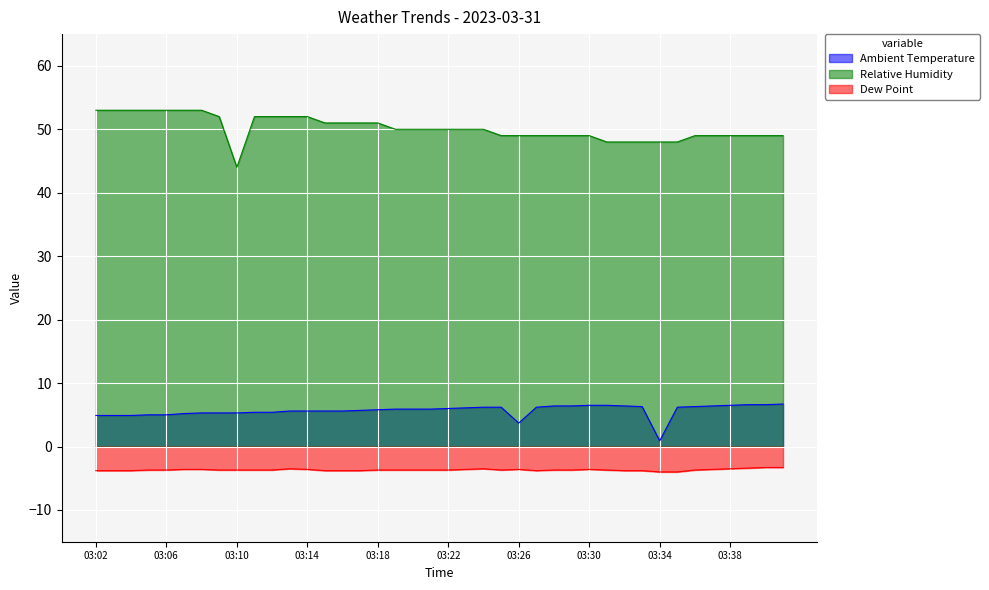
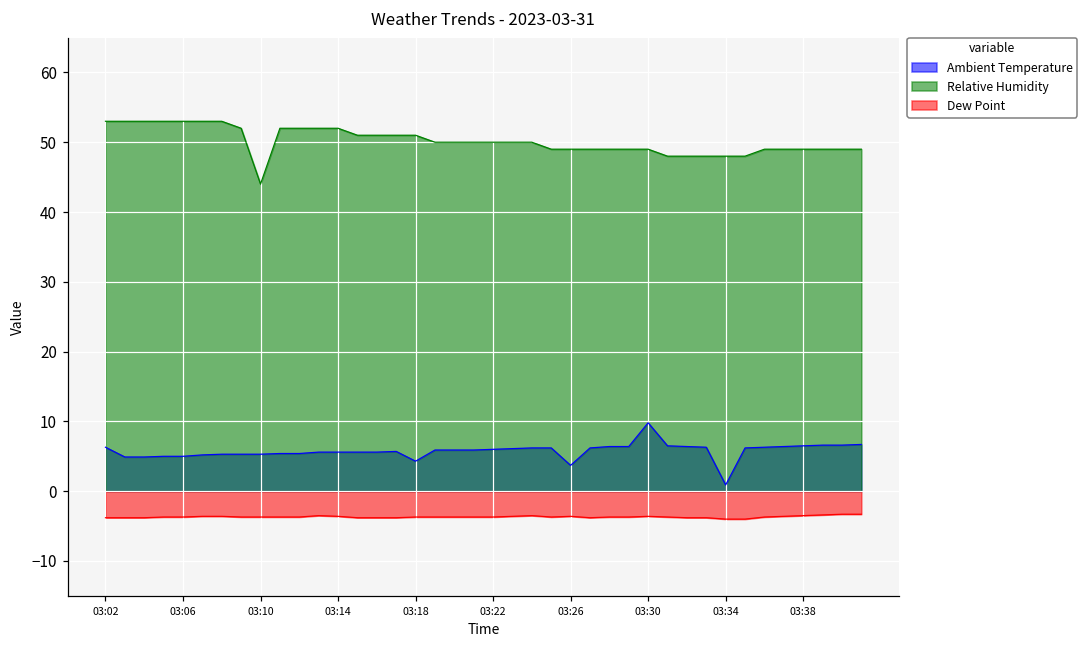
Ambient Temperature, 03:02: 5 -> 6
Ambient Temperature, 03:18: 6 -> 4
Ambient Temperature, 03:30: 7 -> 10
